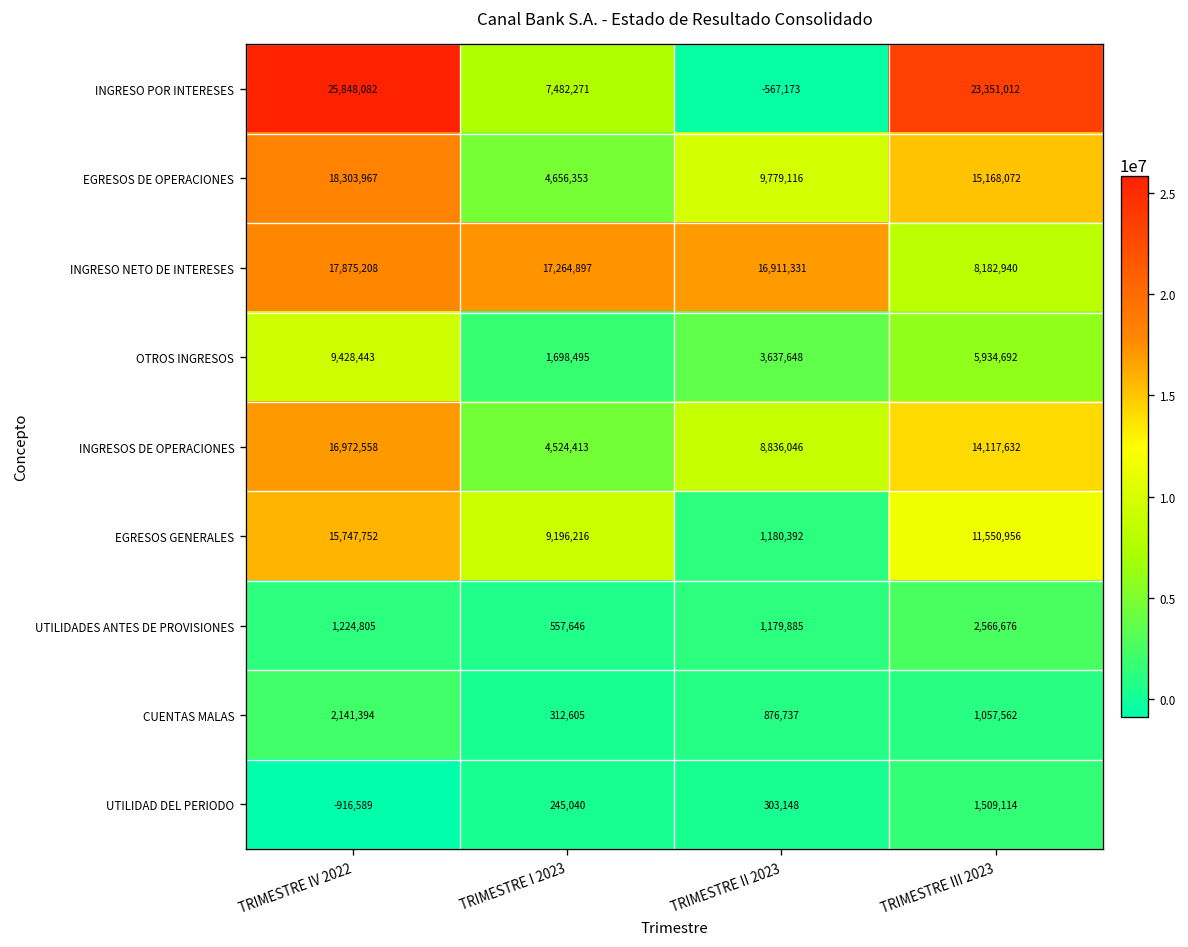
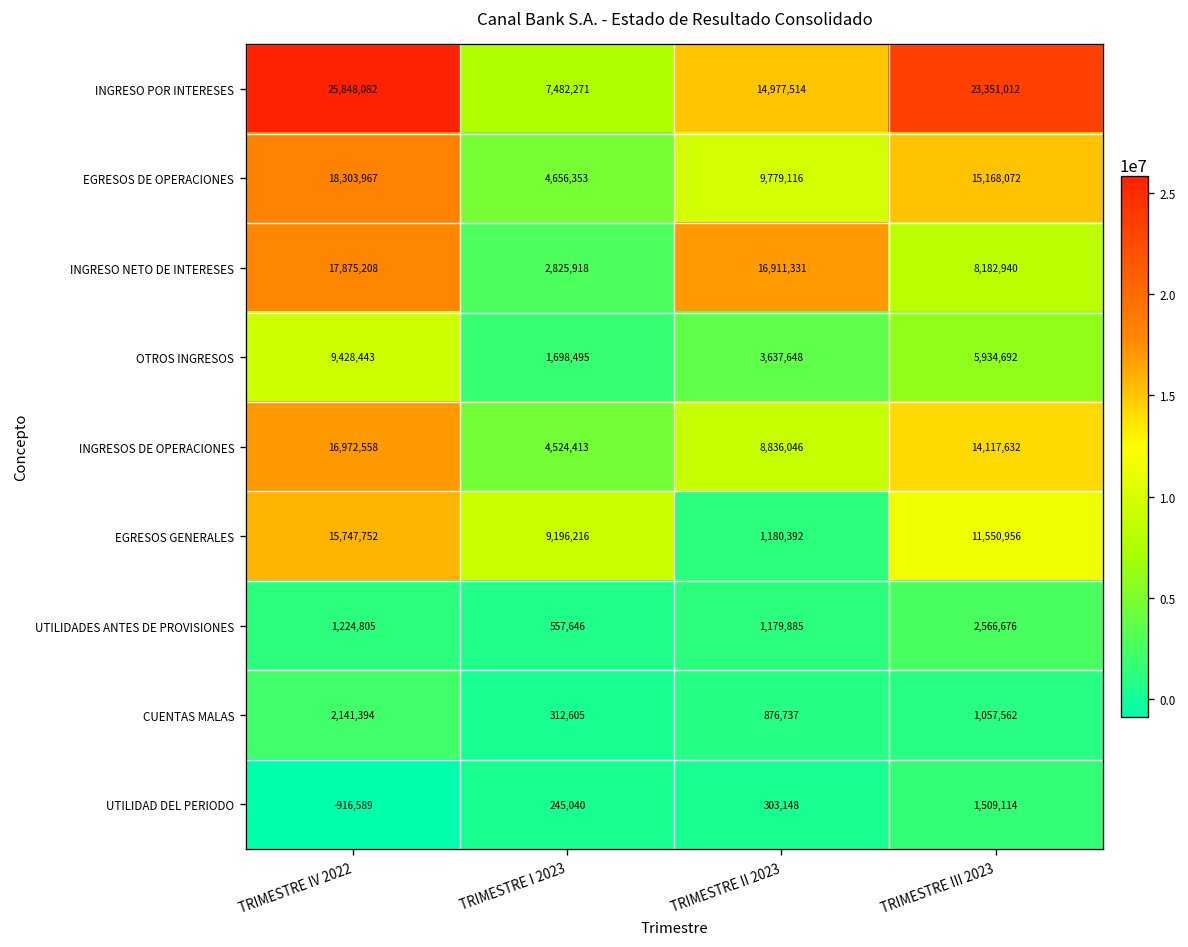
INGRESO POR INTERESES, TRIMESTRE II 2023: -567,173 -> 14,977,514
INGRESO NETO DE INTERESES, TRIMESTRE I 2023: 17,264,897 -> 2,825,918
